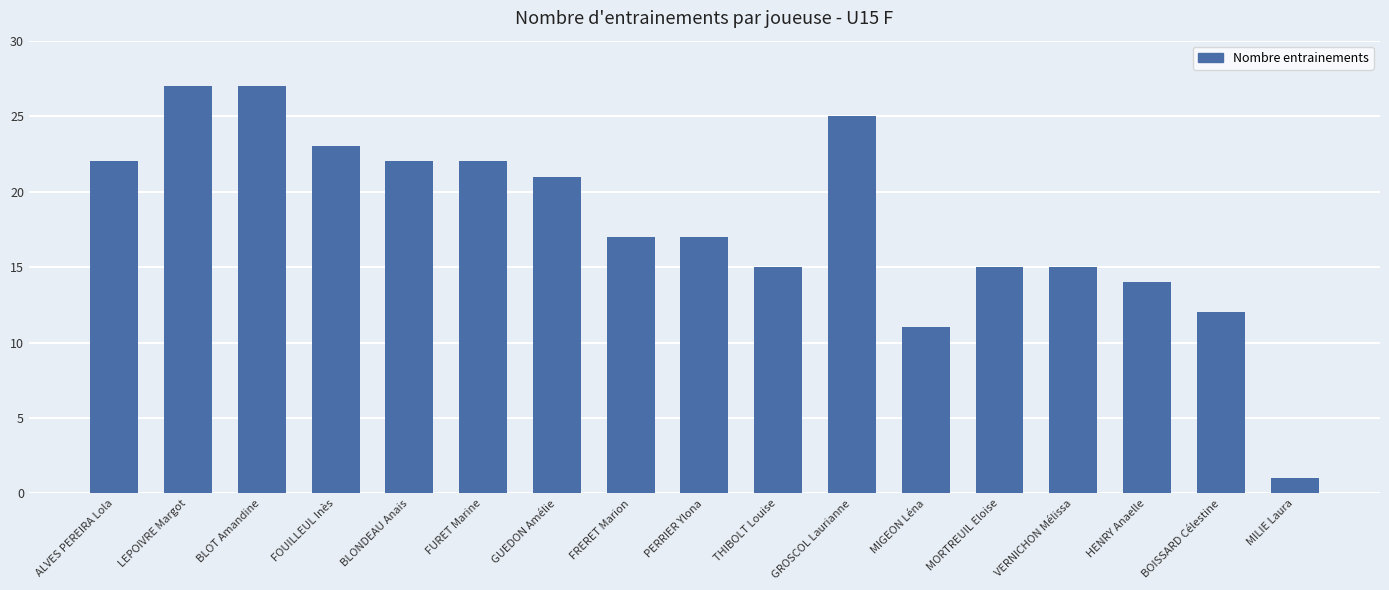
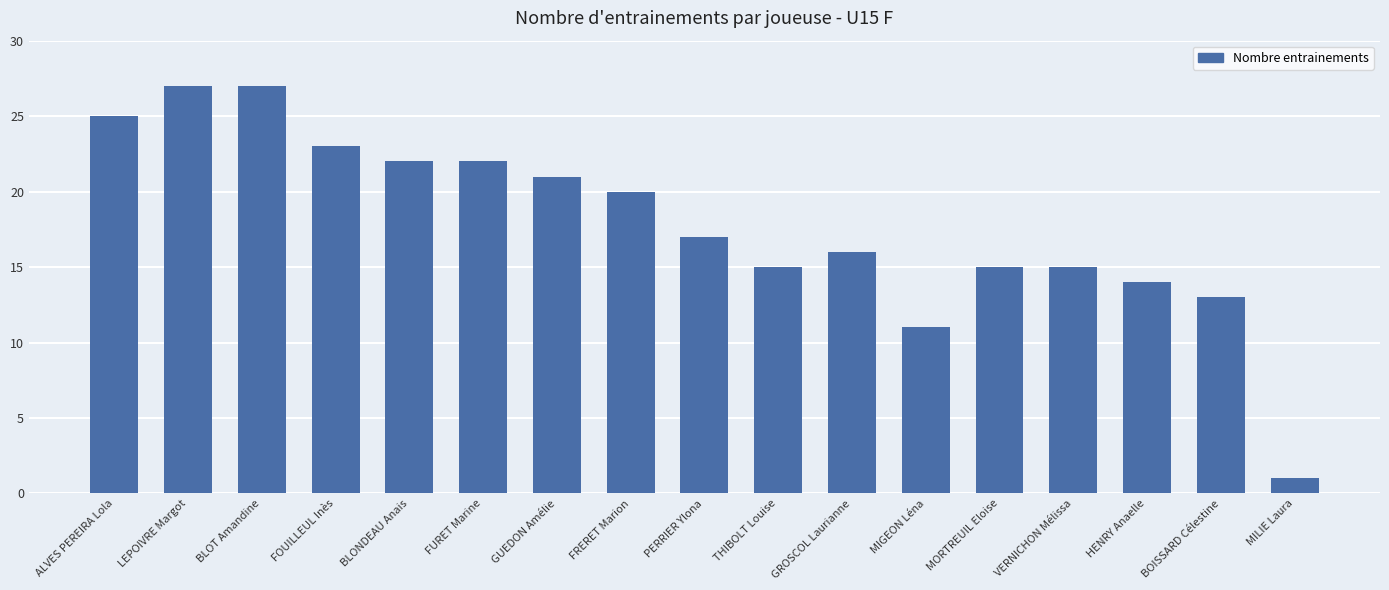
ALVES PEREIRA Lola: 22 -> 25
FRERET Marion: 17 -> 20
GROSCOL Laurianne: 25 -> 16
BOISSARD Célestine: 12 -> 13
